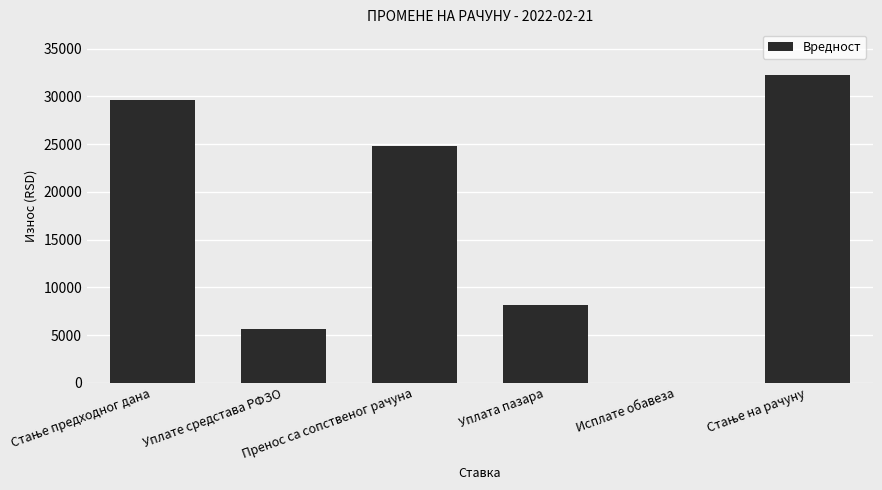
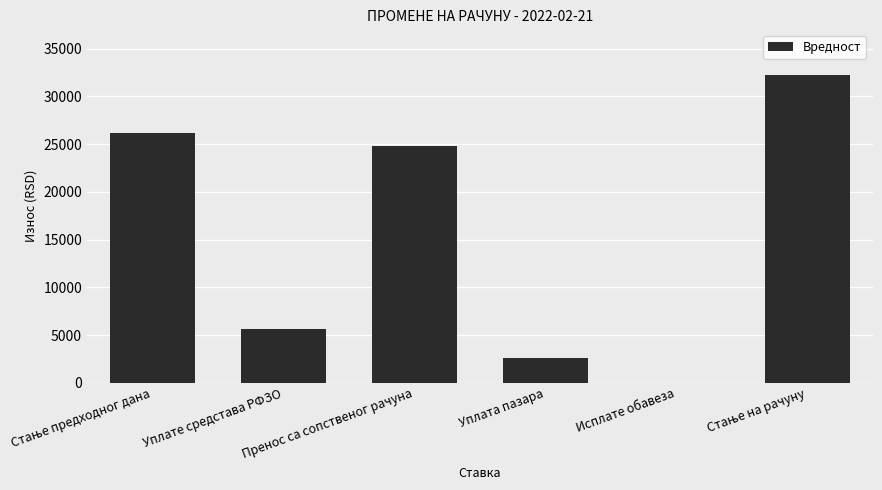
Стање предходног дана: 30000 -> 26000
Уплата пазара: 8000 -> 3000
